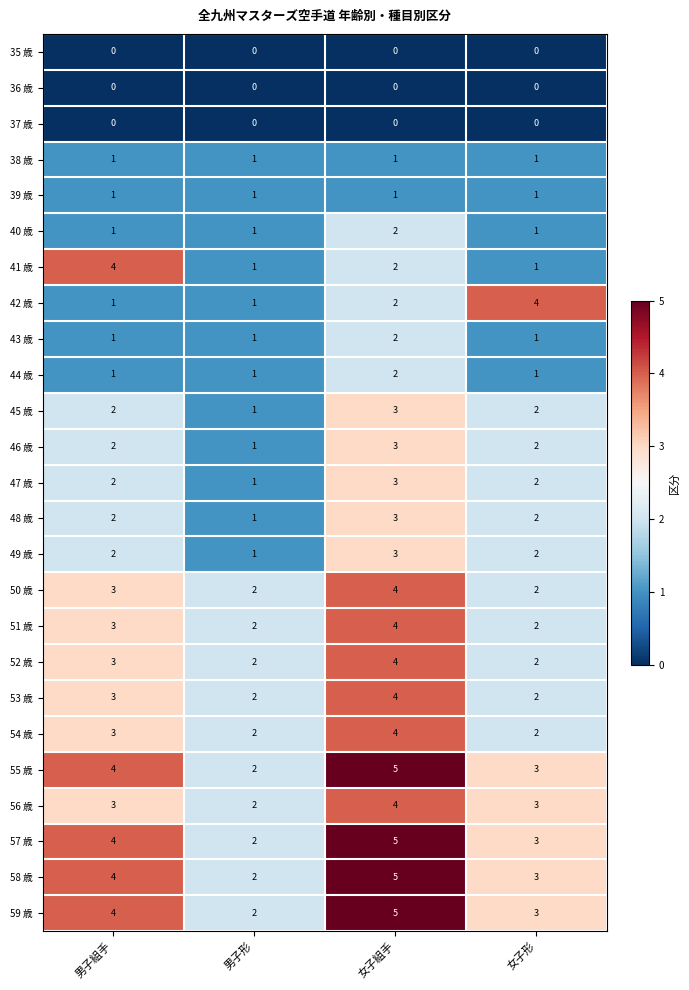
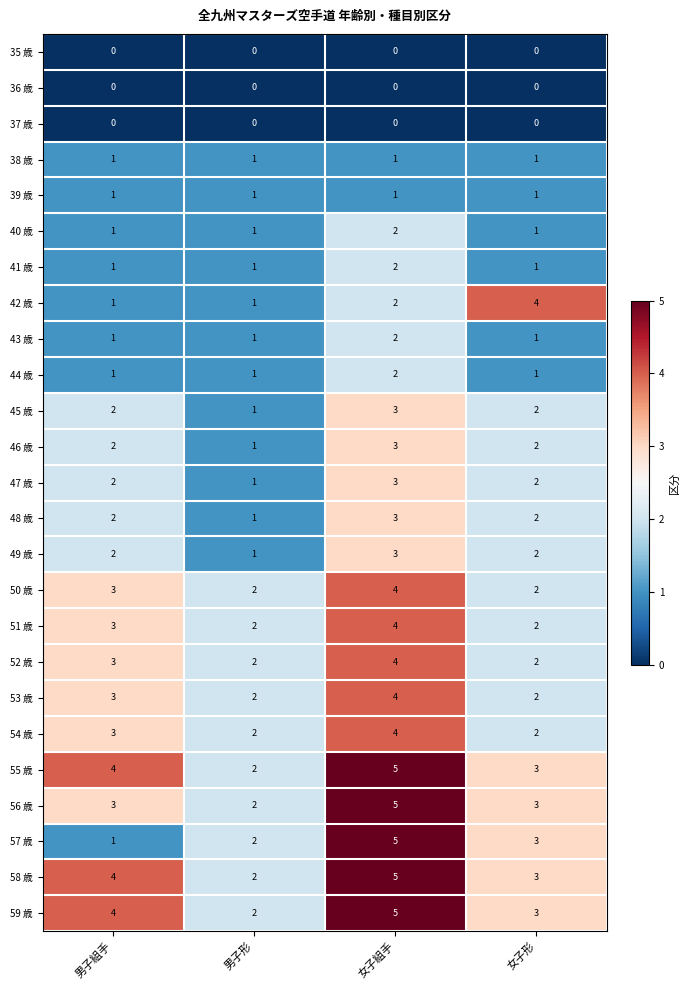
41 歳, 男子組手: 4 -> 1
56 歳, 女子組手: 4 -> 5
57 歳, 男子組手: 4 -> 1
